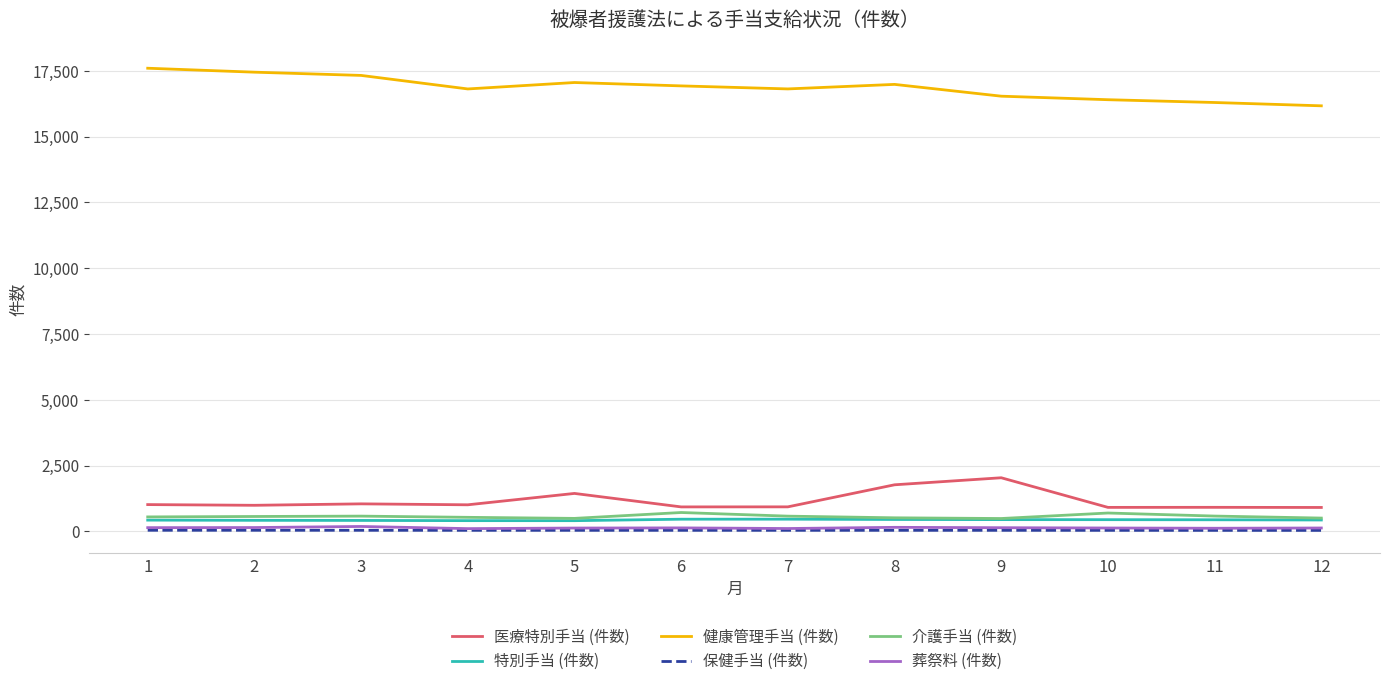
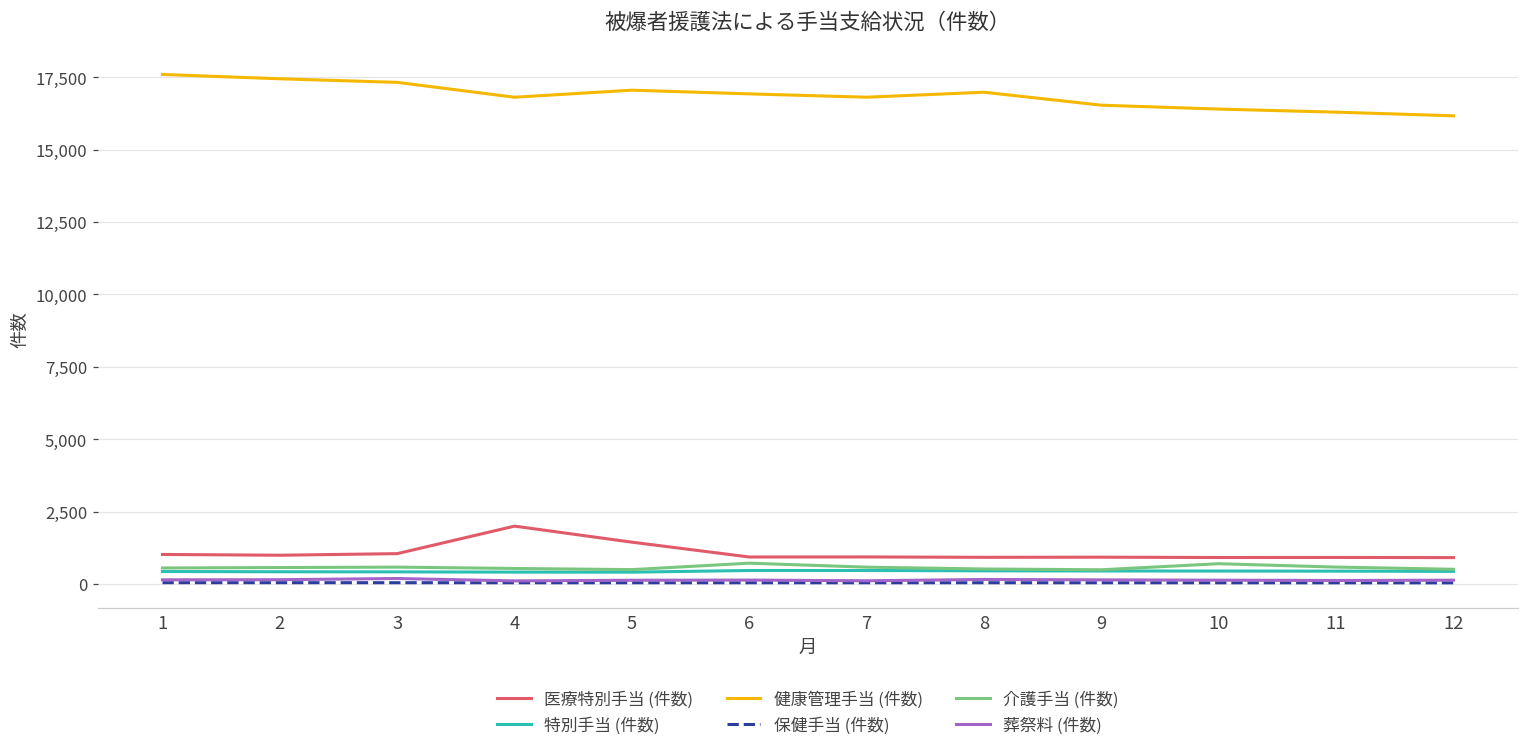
医療特別手当 (件数), 4: 1,000 -> 2,000
医療特別手当 (件数), 8: 1,800 -> 900
医療特別手当 (件数), 9: 2,000 -> 900
